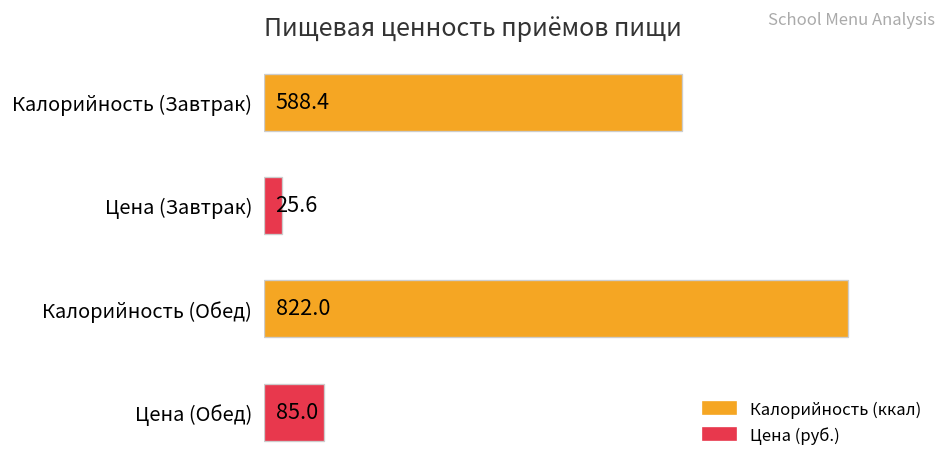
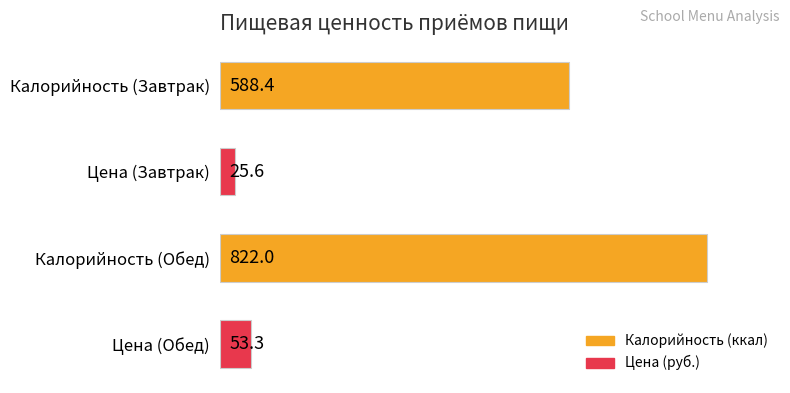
Цена (Обед): 85.0 -> 53.3
